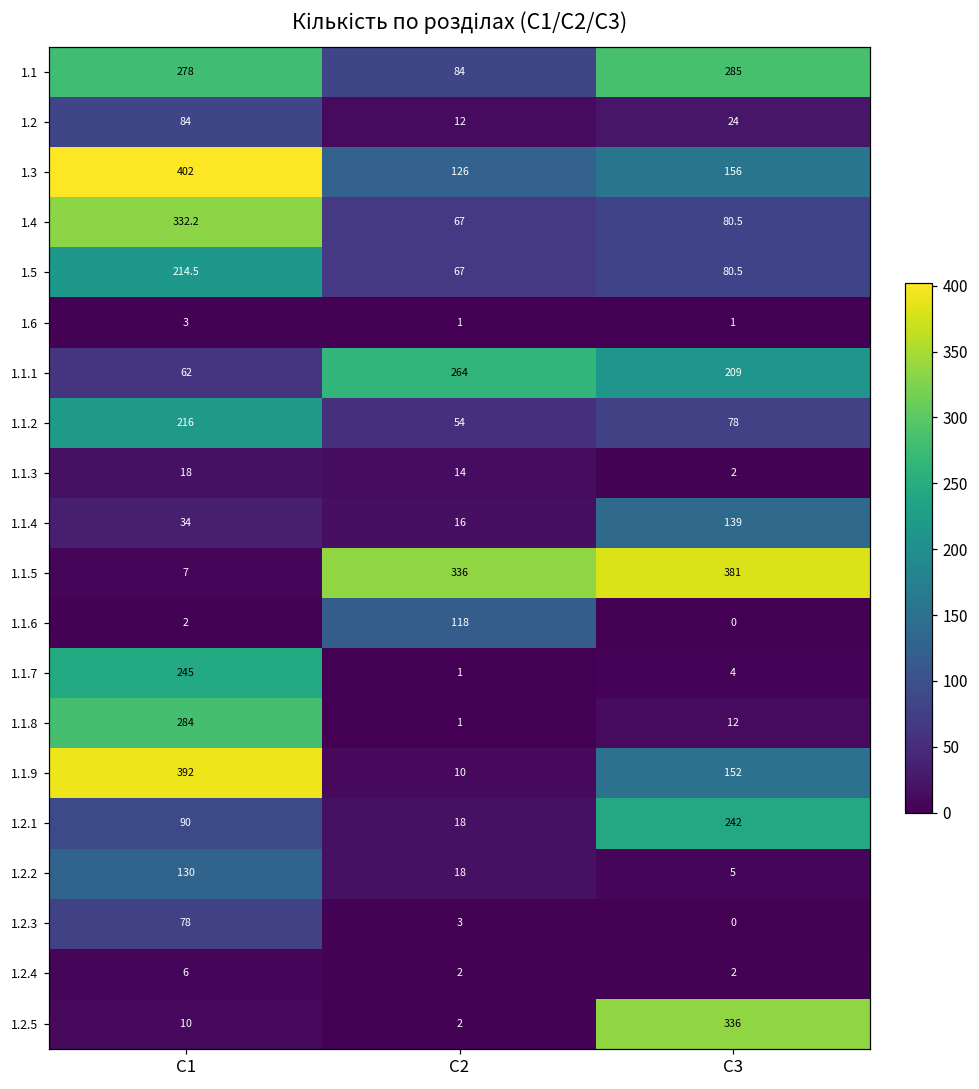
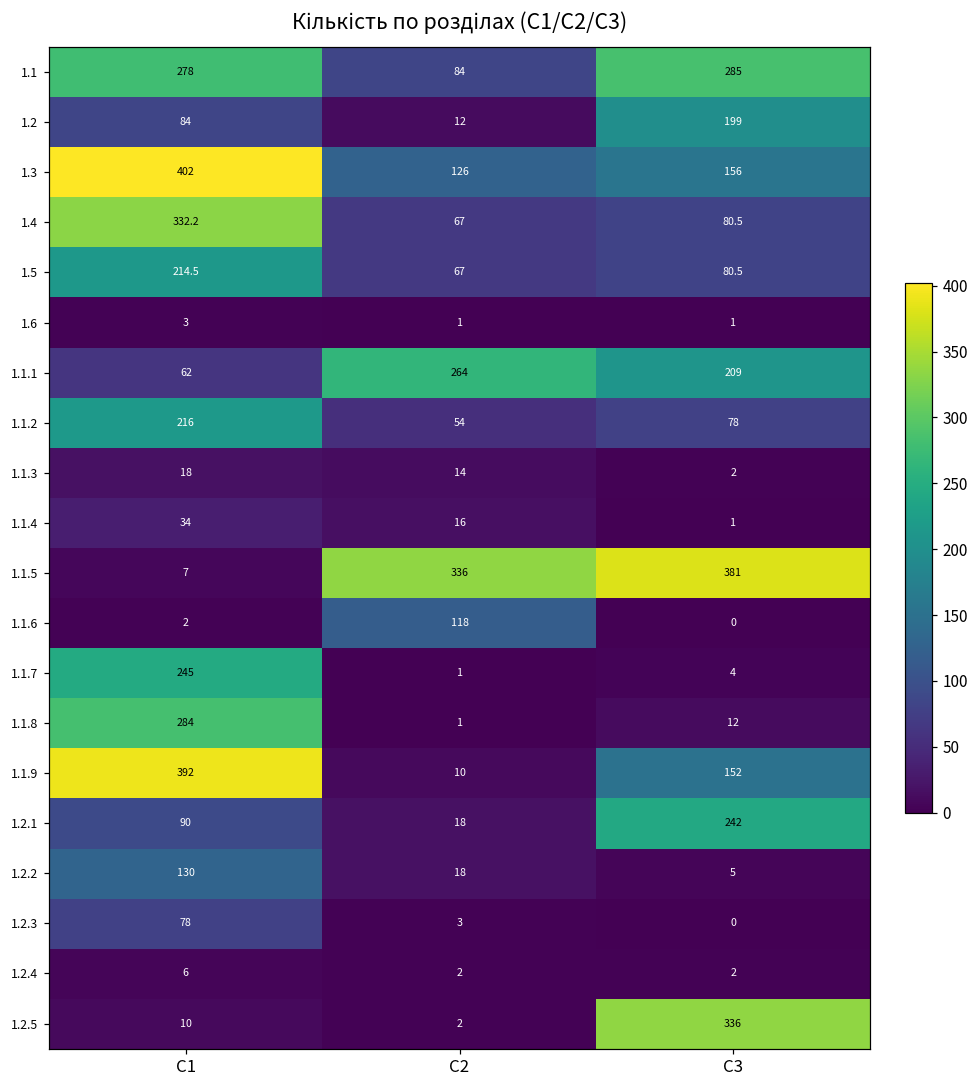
1.2, С3: 24 -> 199
1.1.4, С3: 139 -> 1
